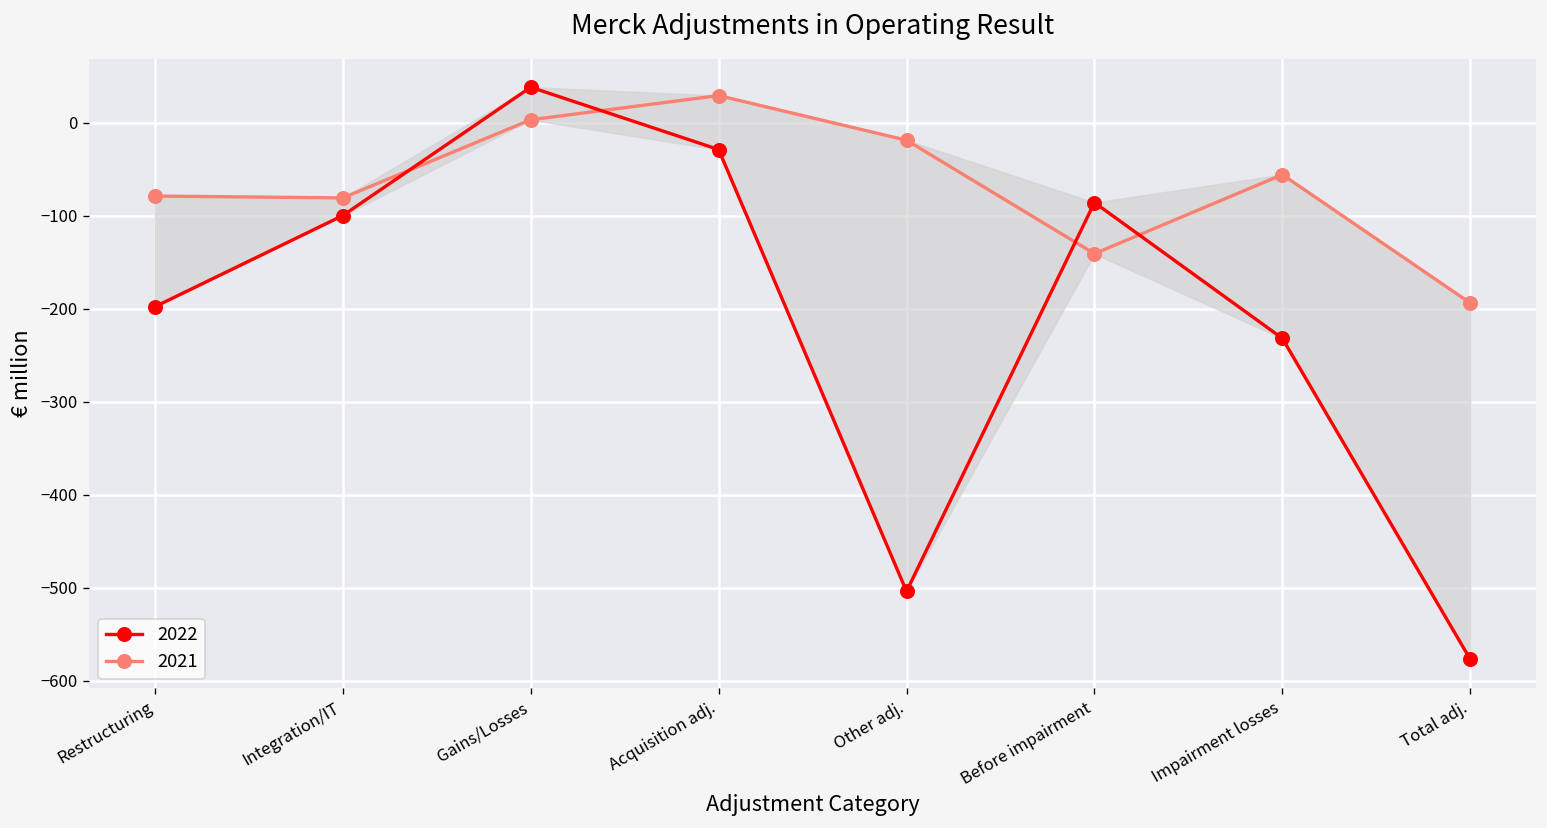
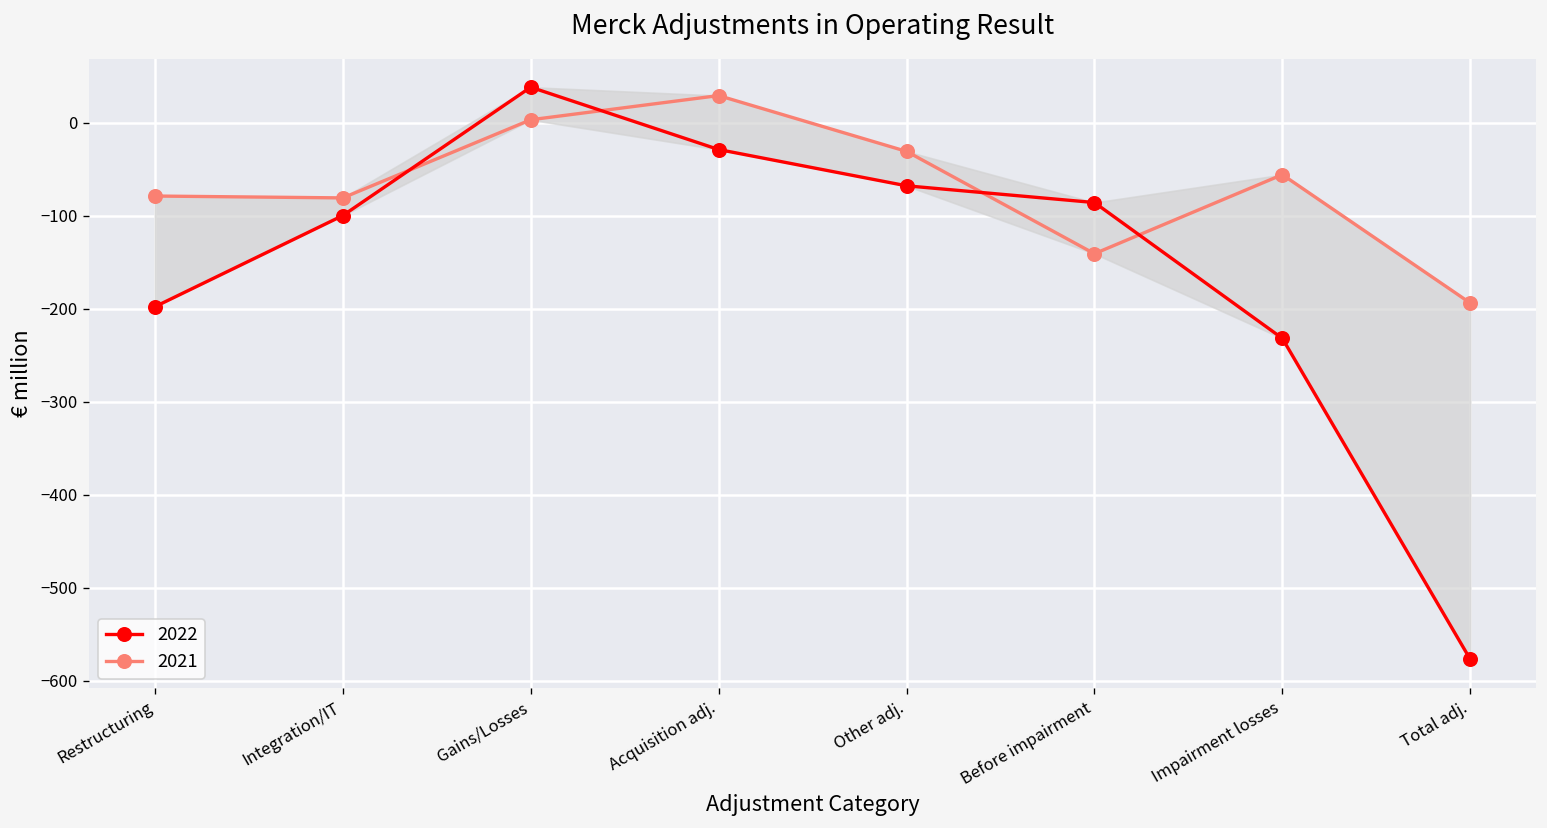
2022, Other adj.: -500 -> -70
2021, Other adj.: -20 -> -30
